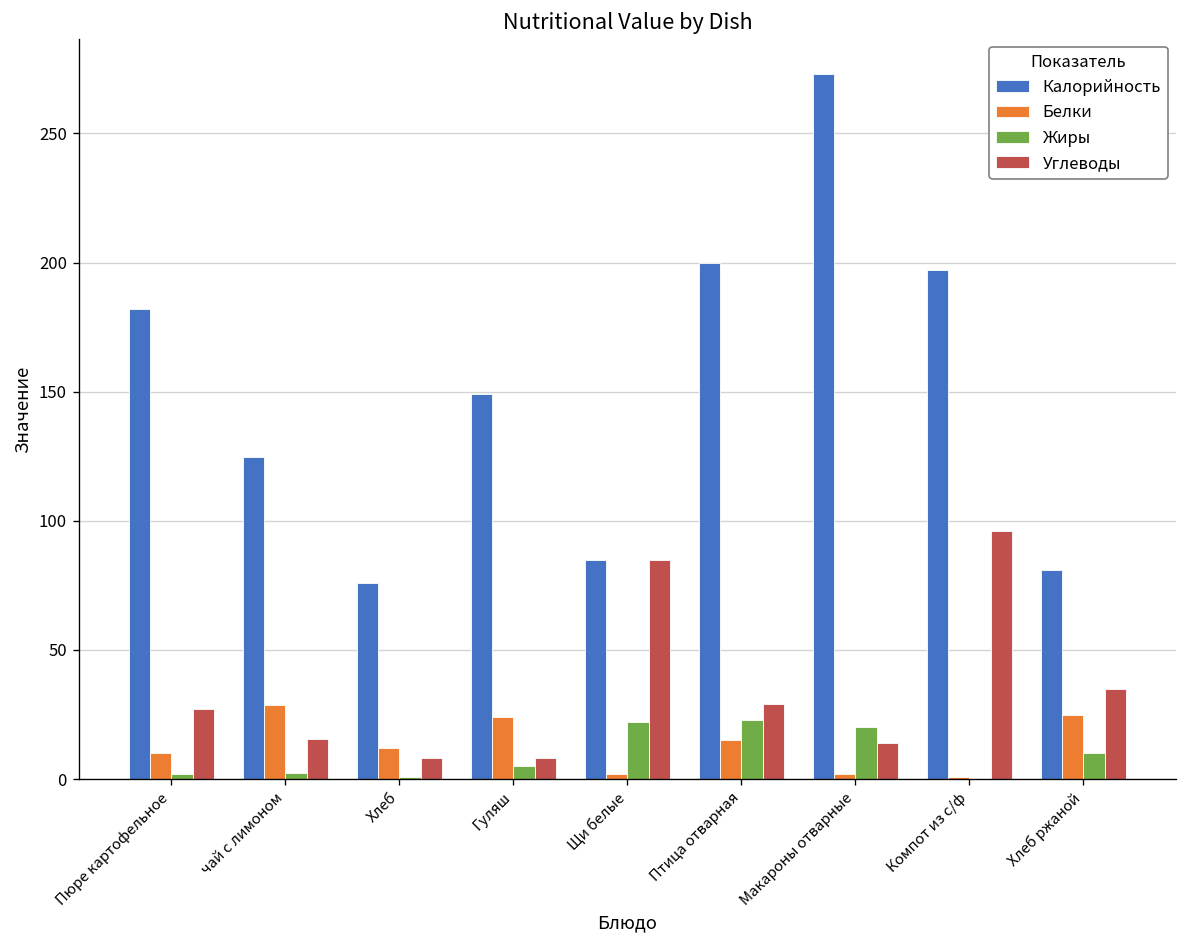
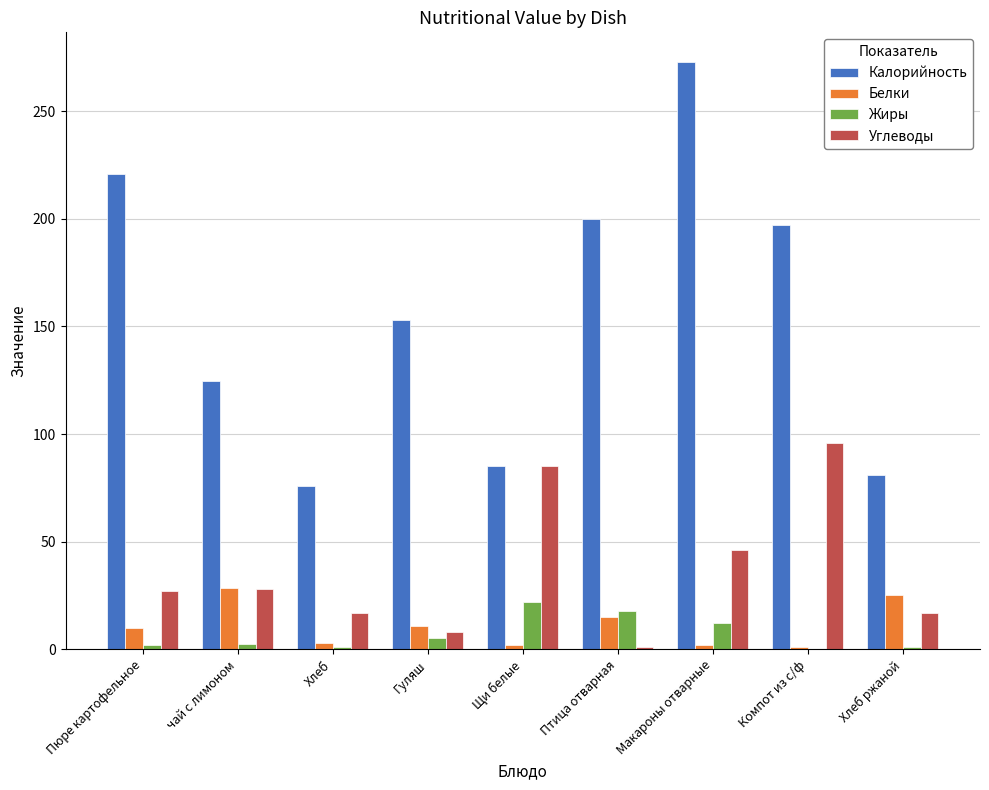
Калорийность, Пюре картофельное: 182 -> 221
Углеводы, чай с лимоном: 15 -> 28
Белки, Хлеб: 12 -> 3
Углеводы, Хлеб: 8 -> 17
Калорийность, Гуляш: 149 -> 153
Белки, Гуляш: 24 -> 11
Жиры, Птица отварная: 23 -> 18
Углеводы, Птица отварная: 29 -> 1
Жиры, Макароны отварные: 20 -> 12
Углеводы, Макароны отварные: 14 -> 46
Жиры, Хлеб ржаной: 10 -> 1
Углеводы, Хлеб ржаной: 35 -> 17
